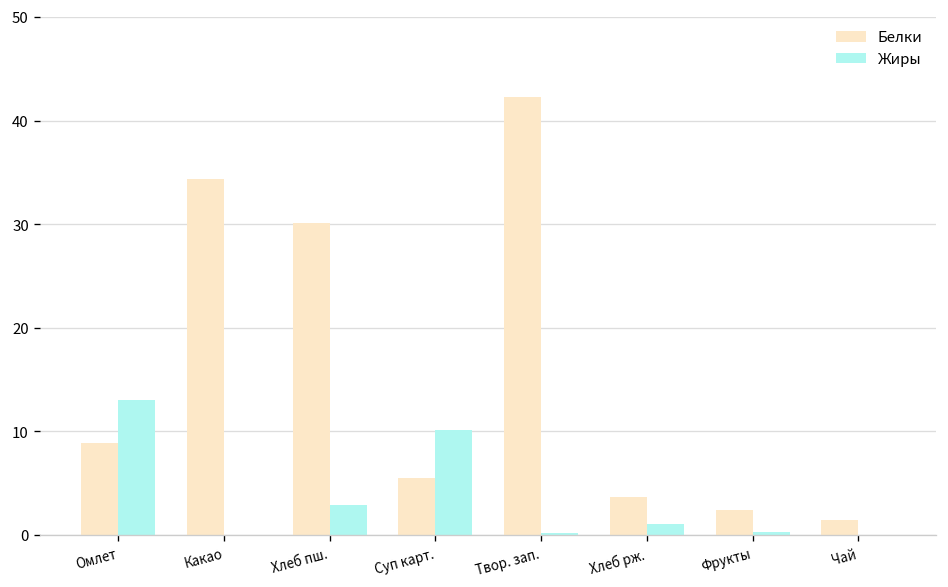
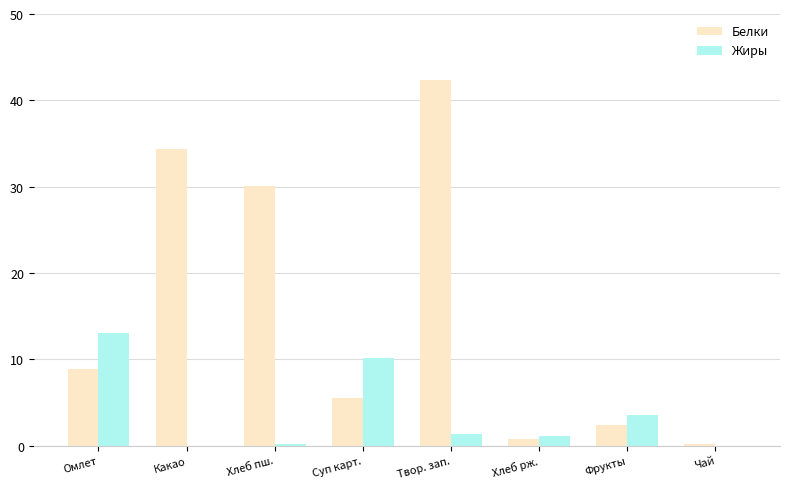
Жиры, Хлеб пш.: 3 -> 0
Жиры, Твор. зап.: 0 -> 1
Белки, Хлеб рж.: 4 -> 1
Жиры, Фрукты: 0 -> 4
Белки, Чай: 1 -> 0
